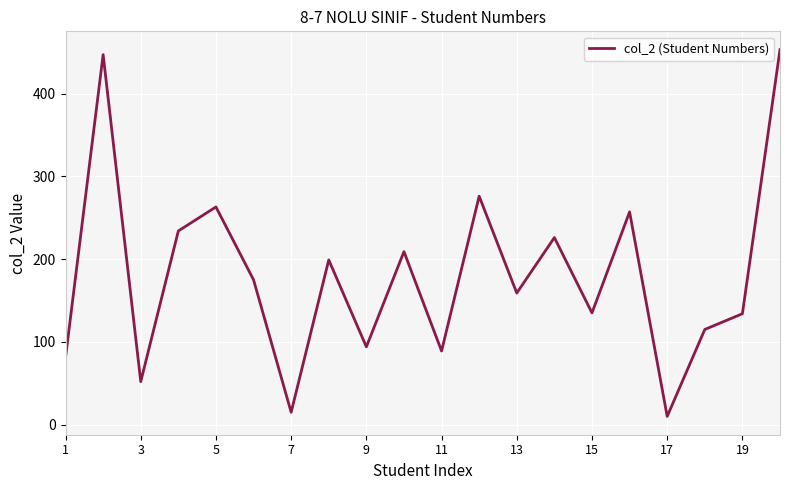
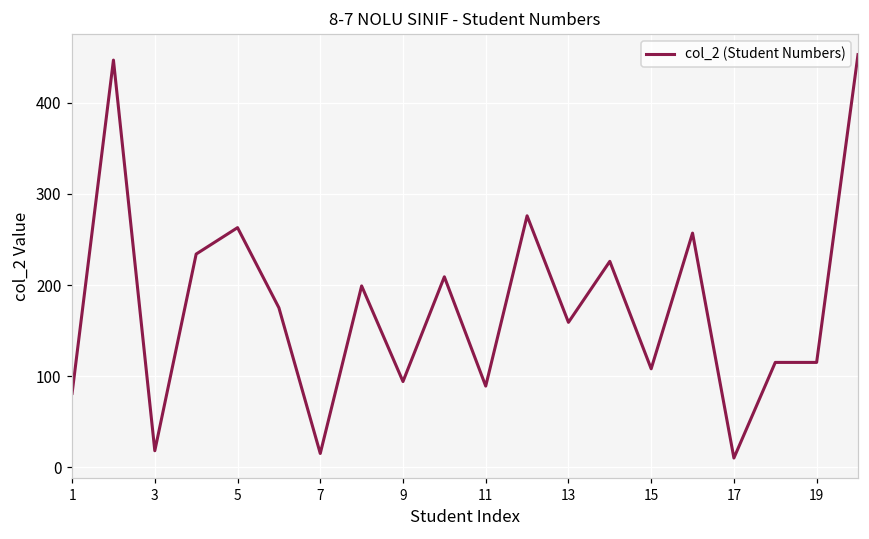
3: 50 -> 20
15: 140 -> 110
19: 130 -> 120
